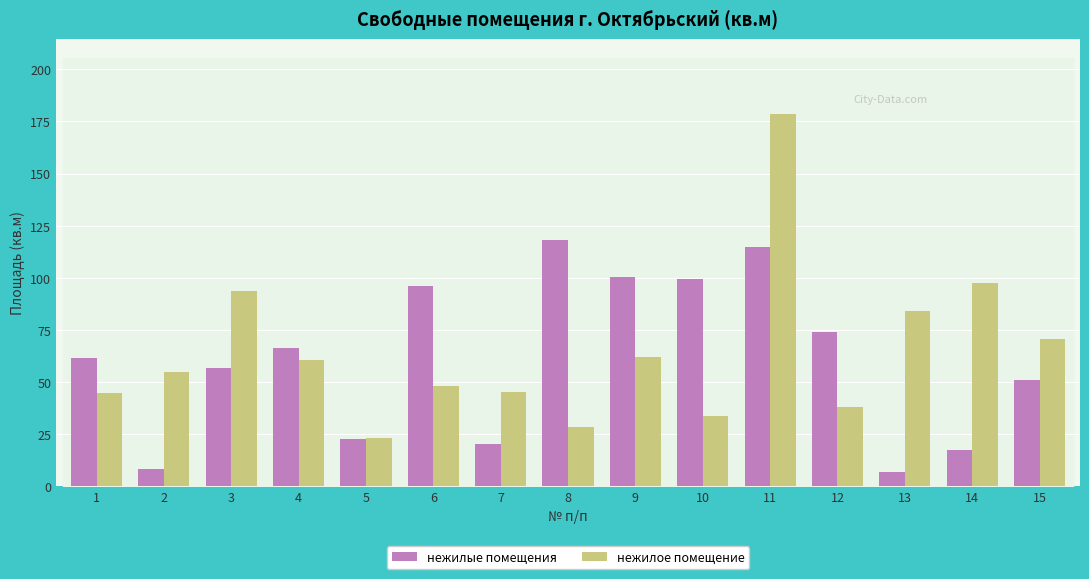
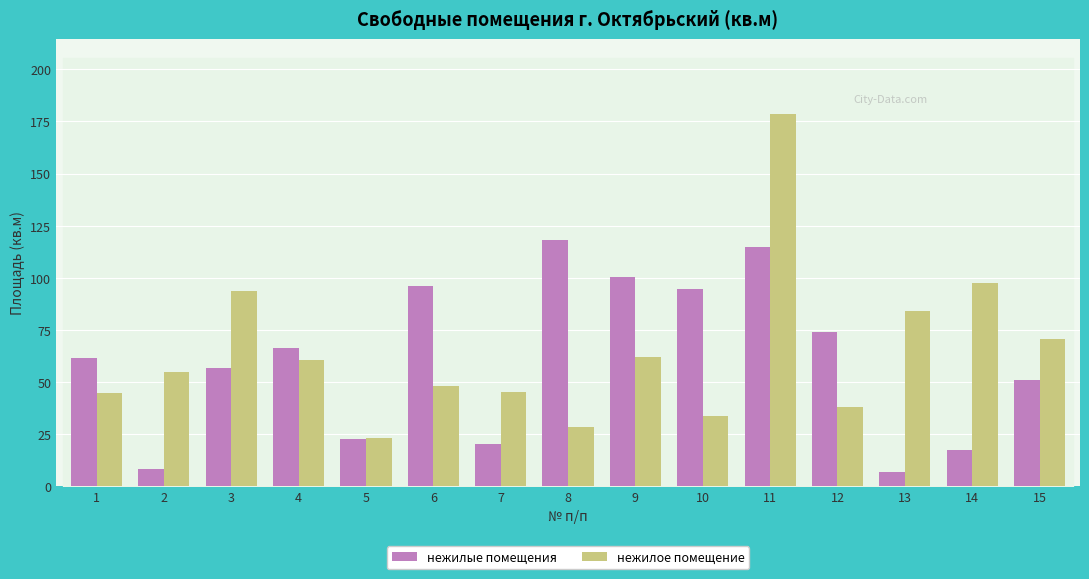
нежилые помещения, 10: 99 -> 94
